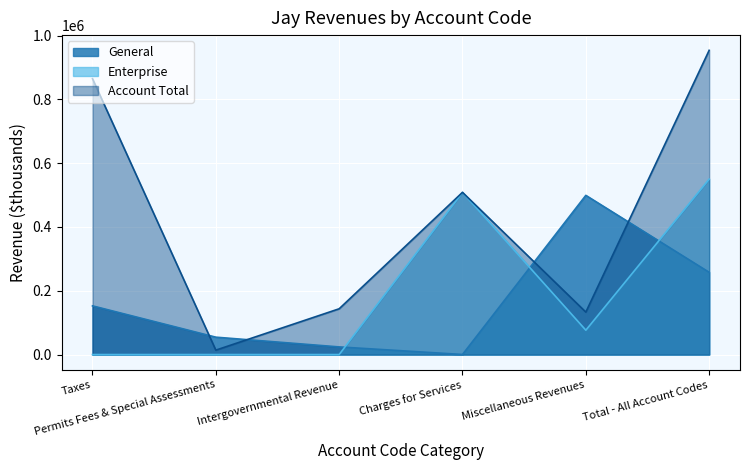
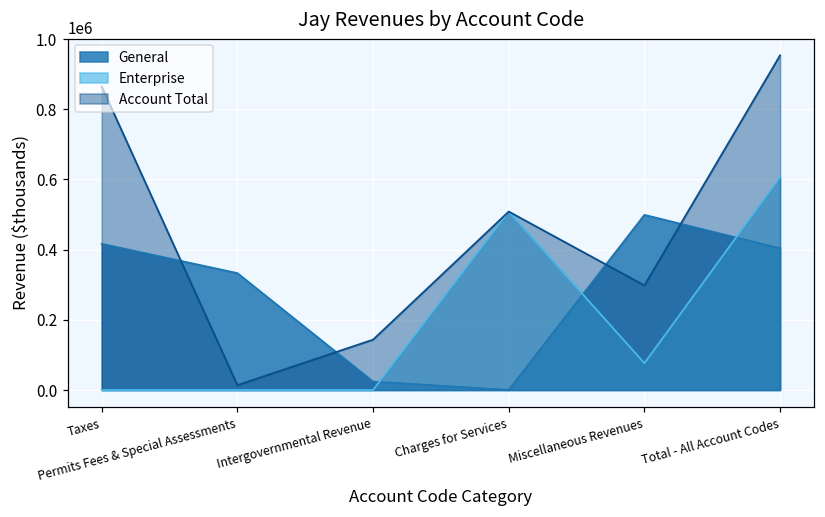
General, Taxes: 150000 -> 420000
General, Permits Fees & Special Assessments: 50000 -> 330000
Account Total, Miscellaneous Revenues: 130000 -> 300000
General, Total - All Account Codes: 260000 -> 400000
Enterprise, Total - All Account Codes: 550000 -> 610000
